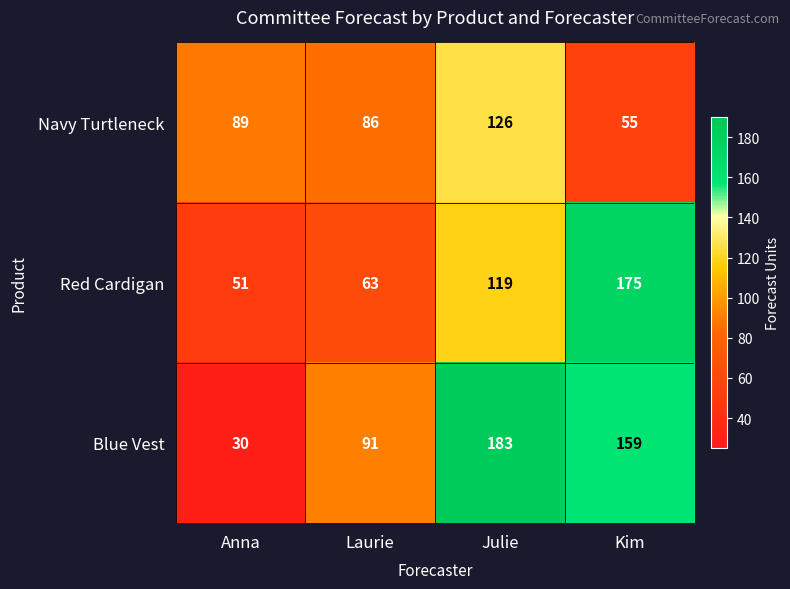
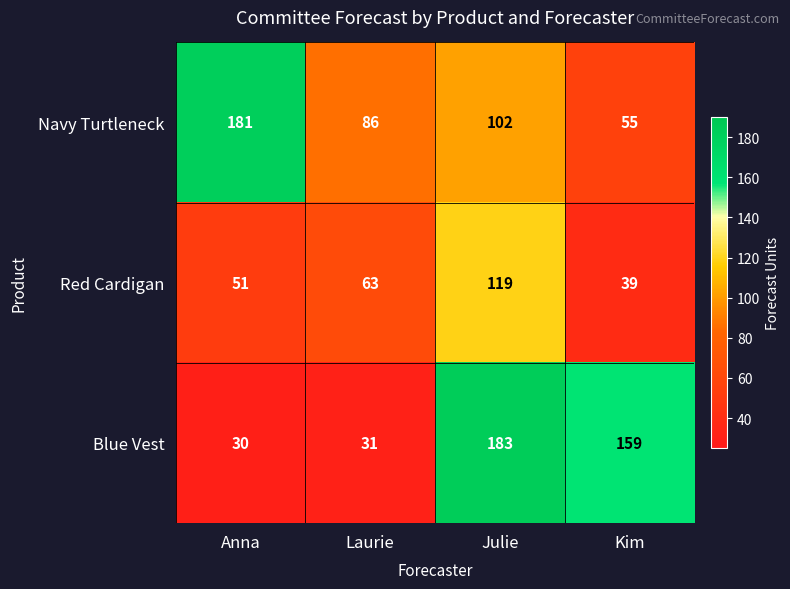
Navy Turtleneck, Anna: 89 -> 181
Navy Turtleneck, Julie: 126 -> 102
Red Cardigan, Kim: 175 -> 39
Blue Vest, Laurie: 91 -> 31
